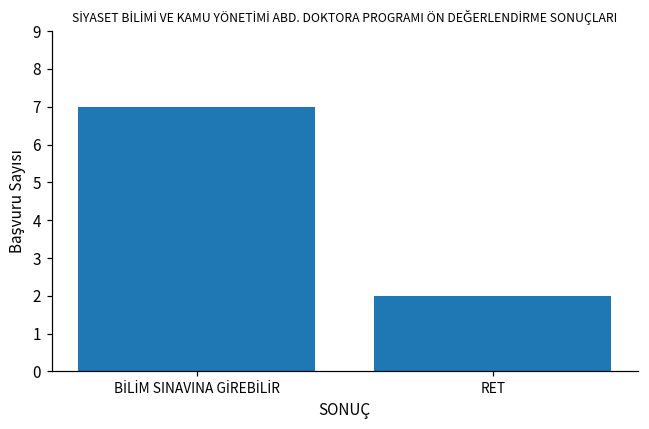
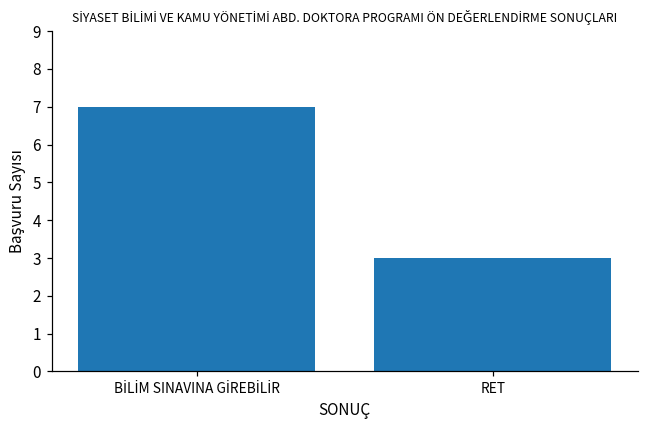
RET: 2 -> 3
